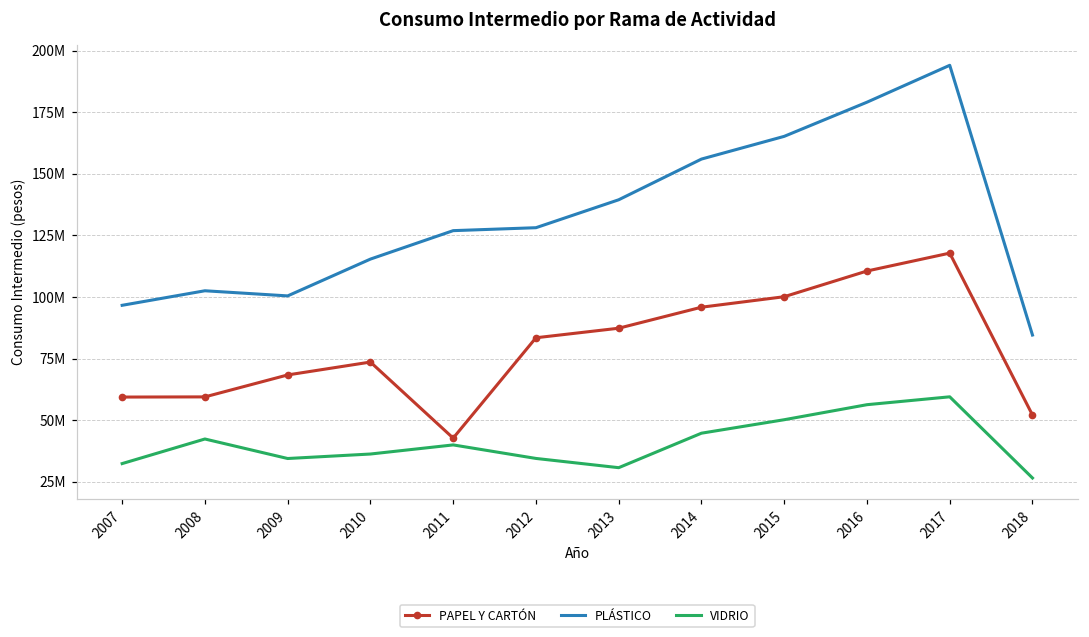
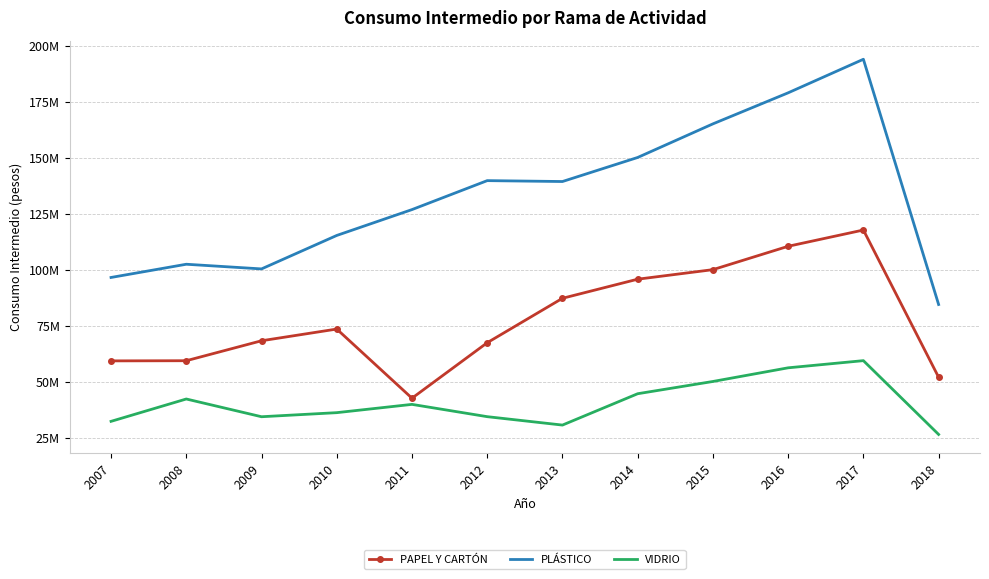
PAPEL Y CARTÓN, 2012: 83000000 -> 68000000
PLÁSTICO, 2012: 128000000 -> 140000000
PLÁSTICO, 2014: 156000000 -> 150000000
